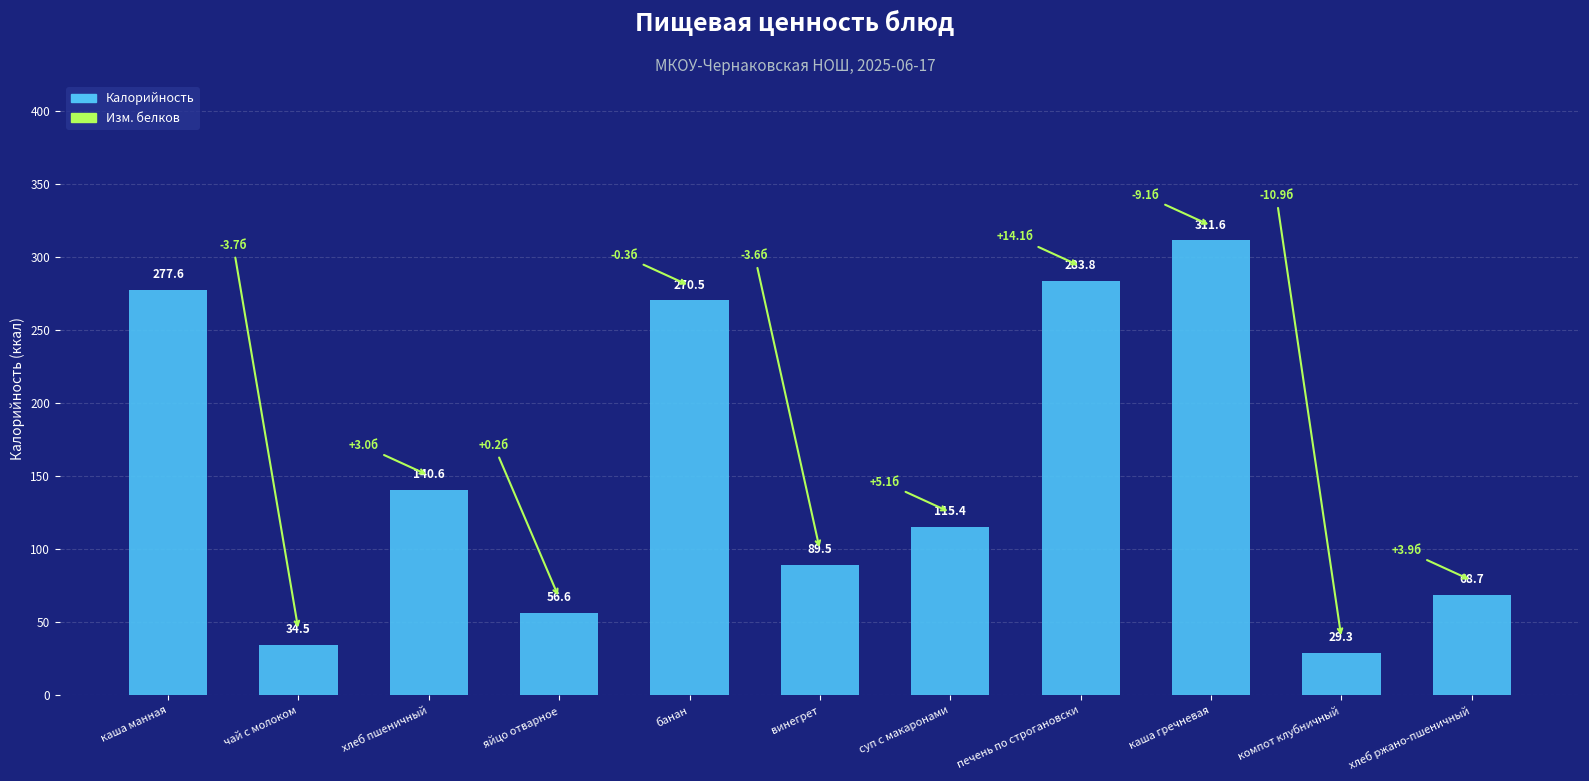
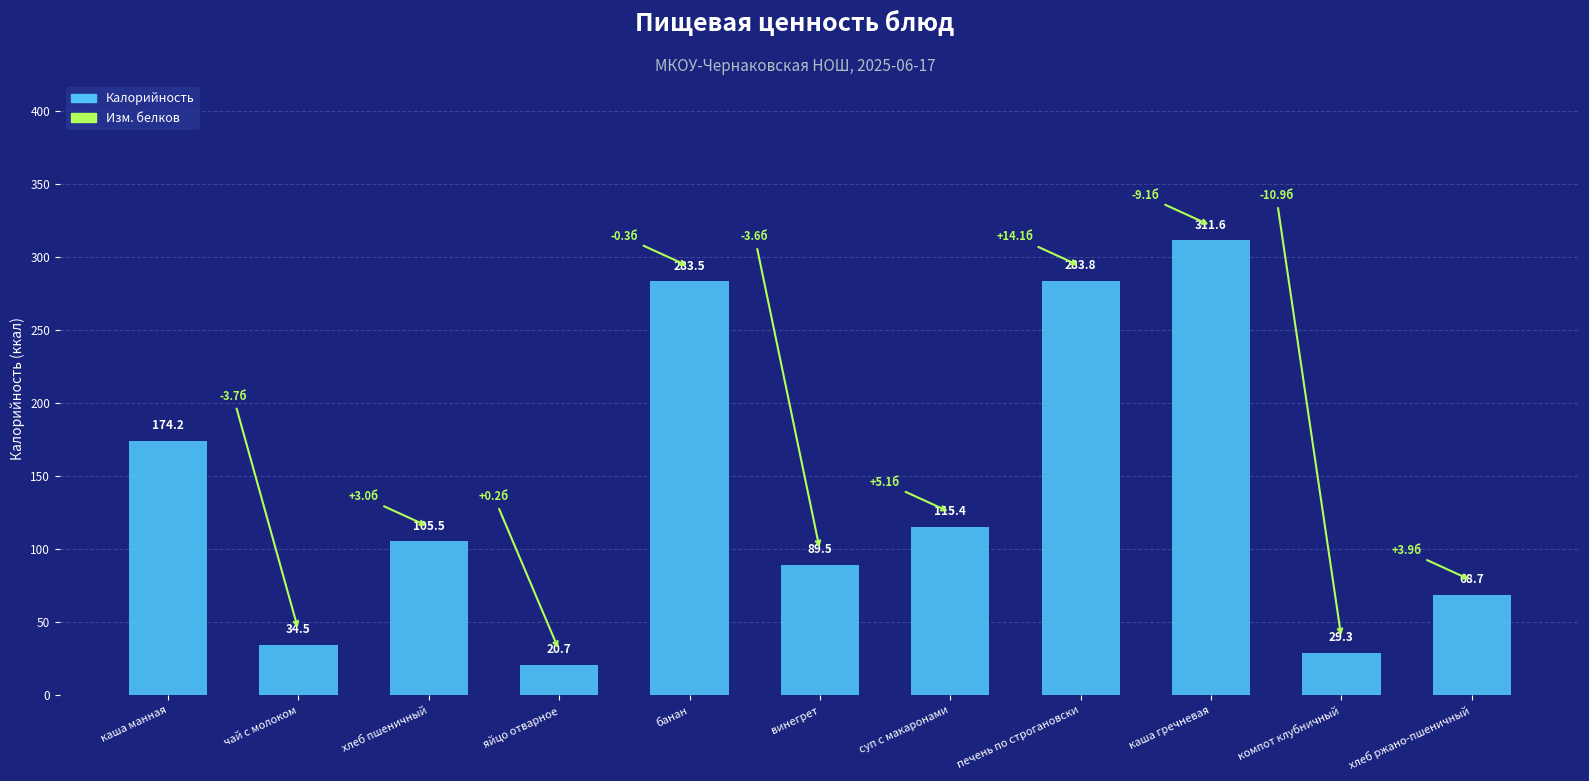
каша манная: 277.6 -> 174.2
хлеб пшеничный: 140.6 -> 105.5
яйцо отварное: 56.6 -> 20.7
банан: 270.5 -> 283.5
